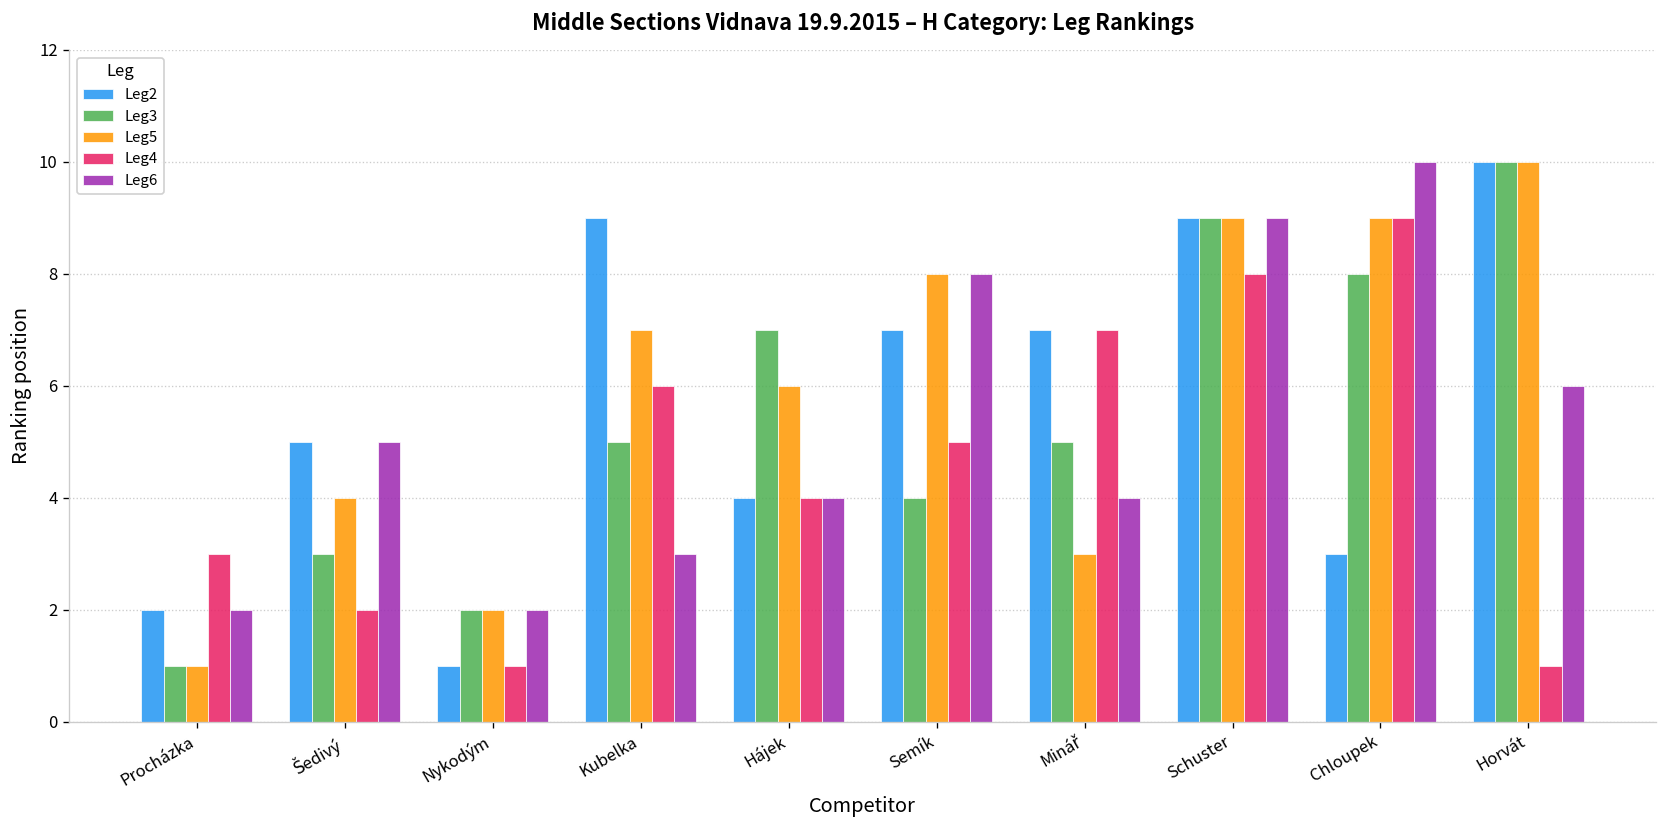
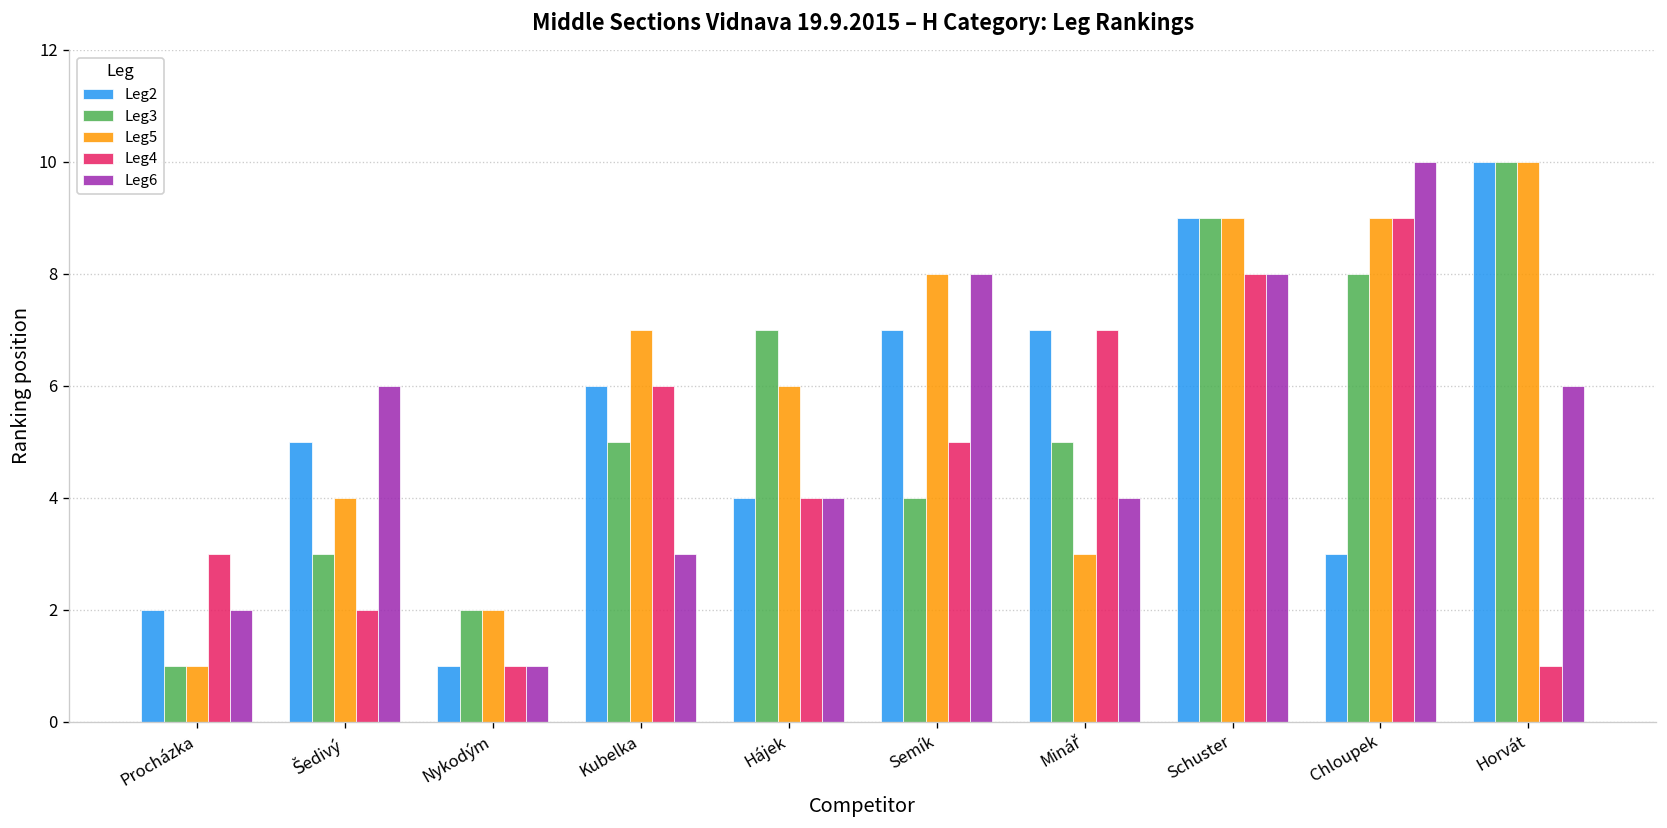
Leg6, Šedivý: 5 -> 6
Leg6, Nykodým: 2 -> 1
Leg2, Kubelka: 9 -> 6
Leg6, Schuster: 9 -> 8
